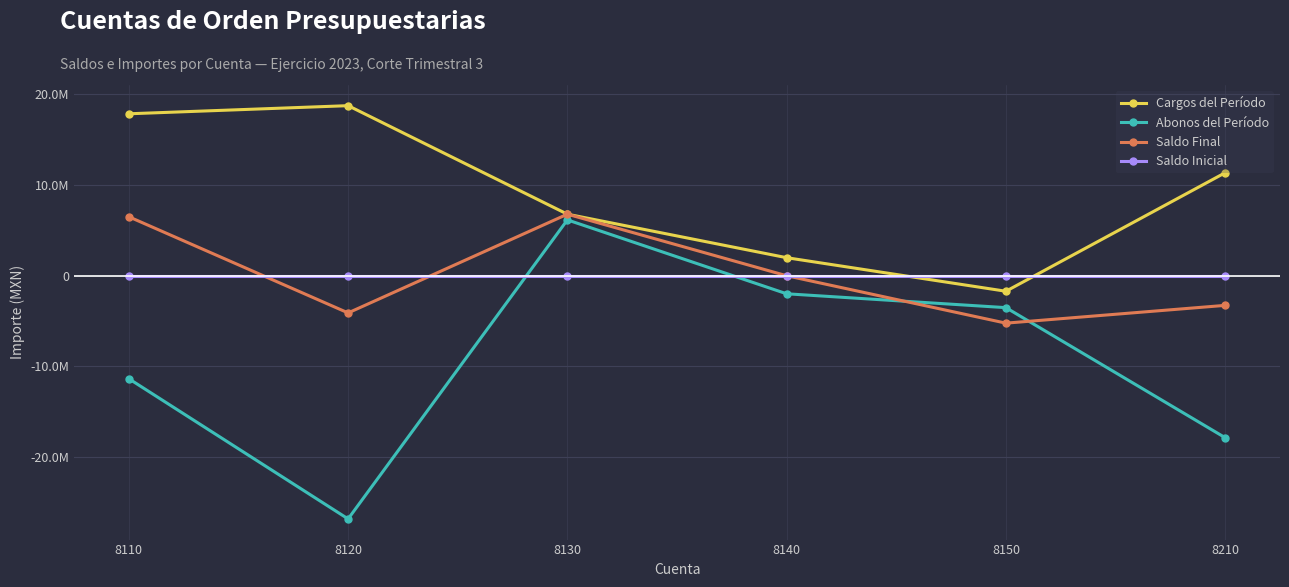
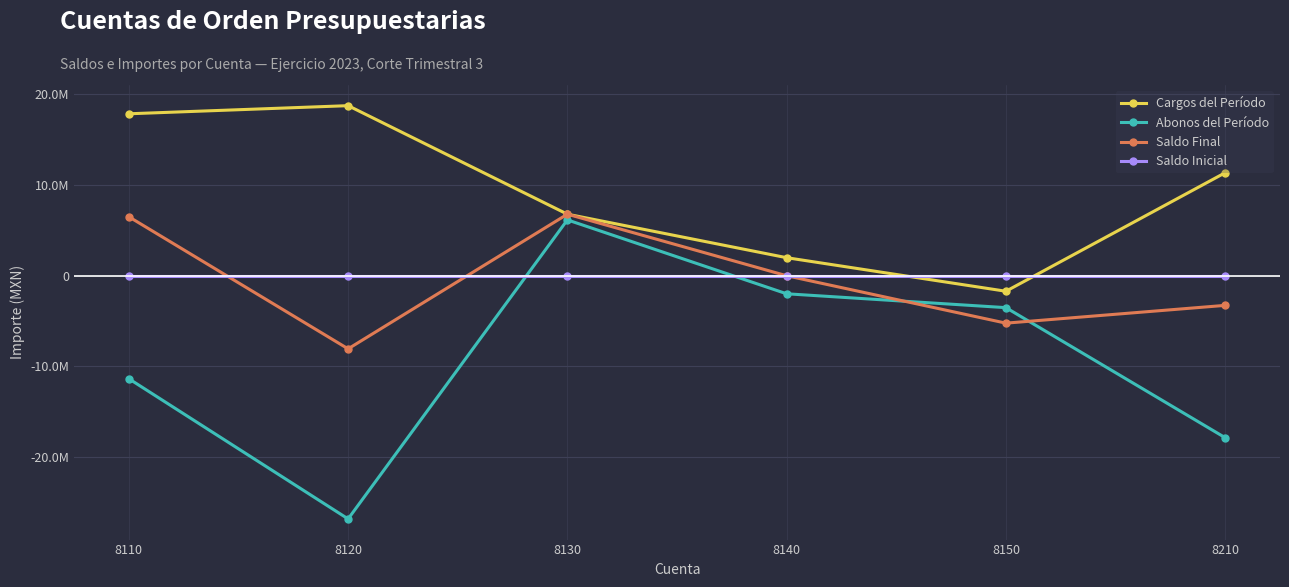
Saldo Final, 8120: -4000000 -> -8000000
